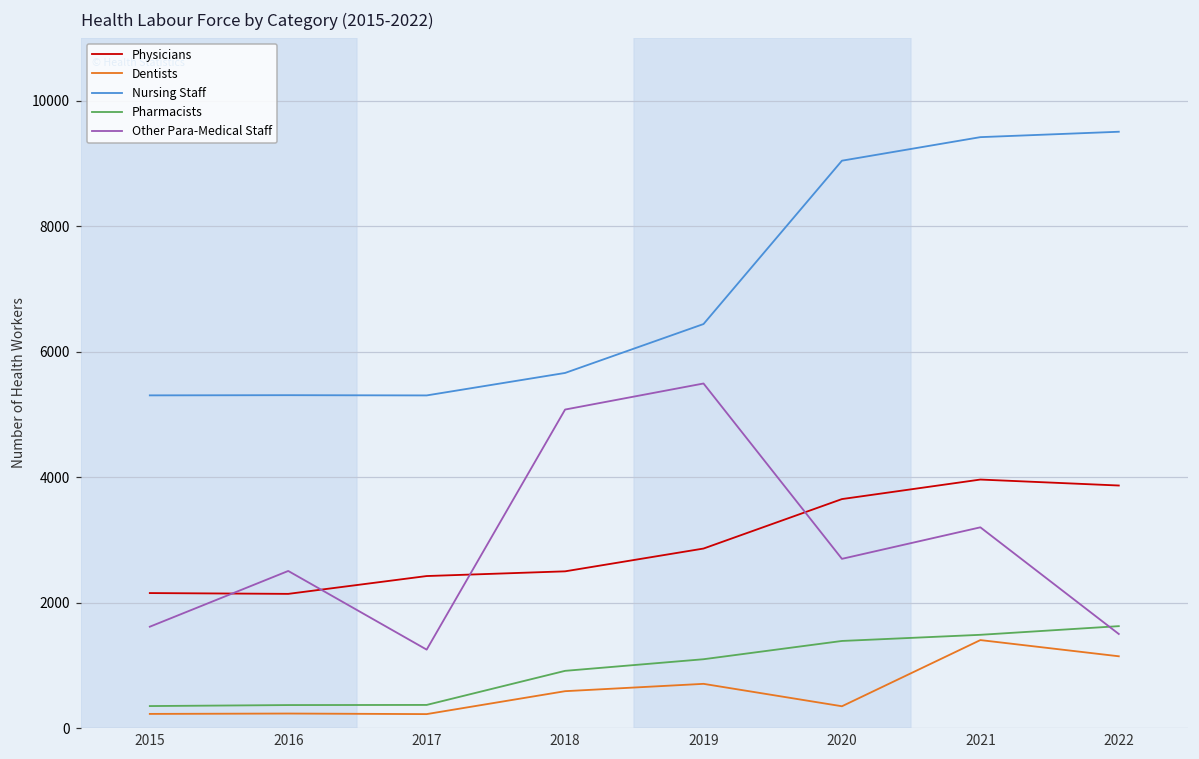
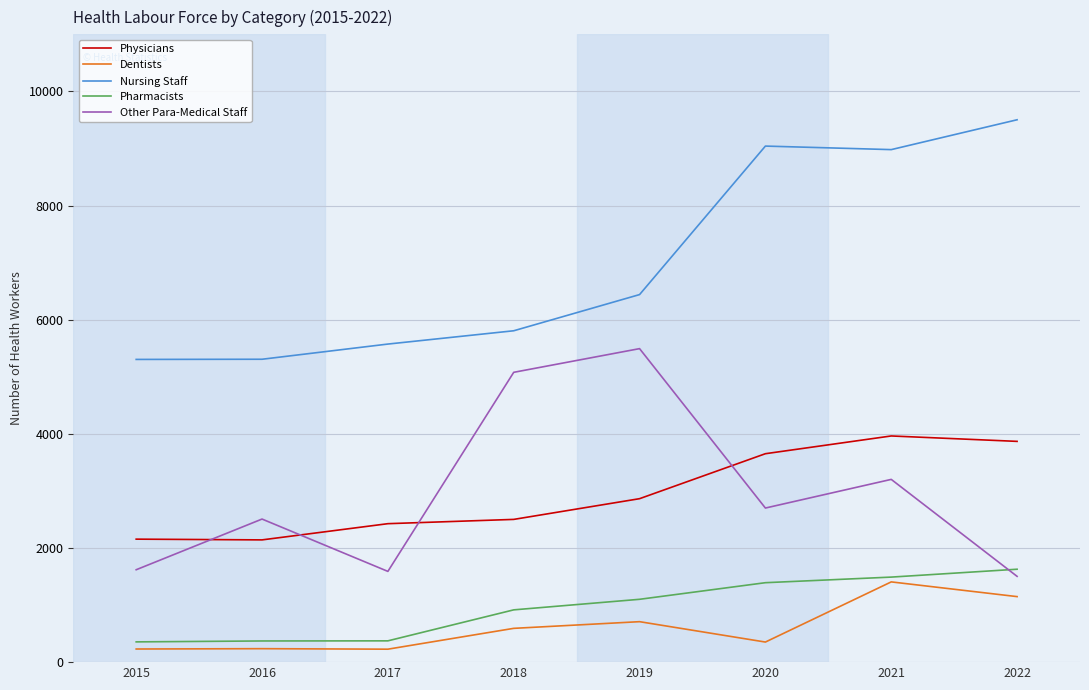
Nursing Staff, 2017: 5300 -> 5600
Other Para-Medical Staff, 2017: 1300 -> 1600
Nursing Staff, 2018: 5700 -> 5800
Nursing Staff, 2021: 9400 -> 9000
